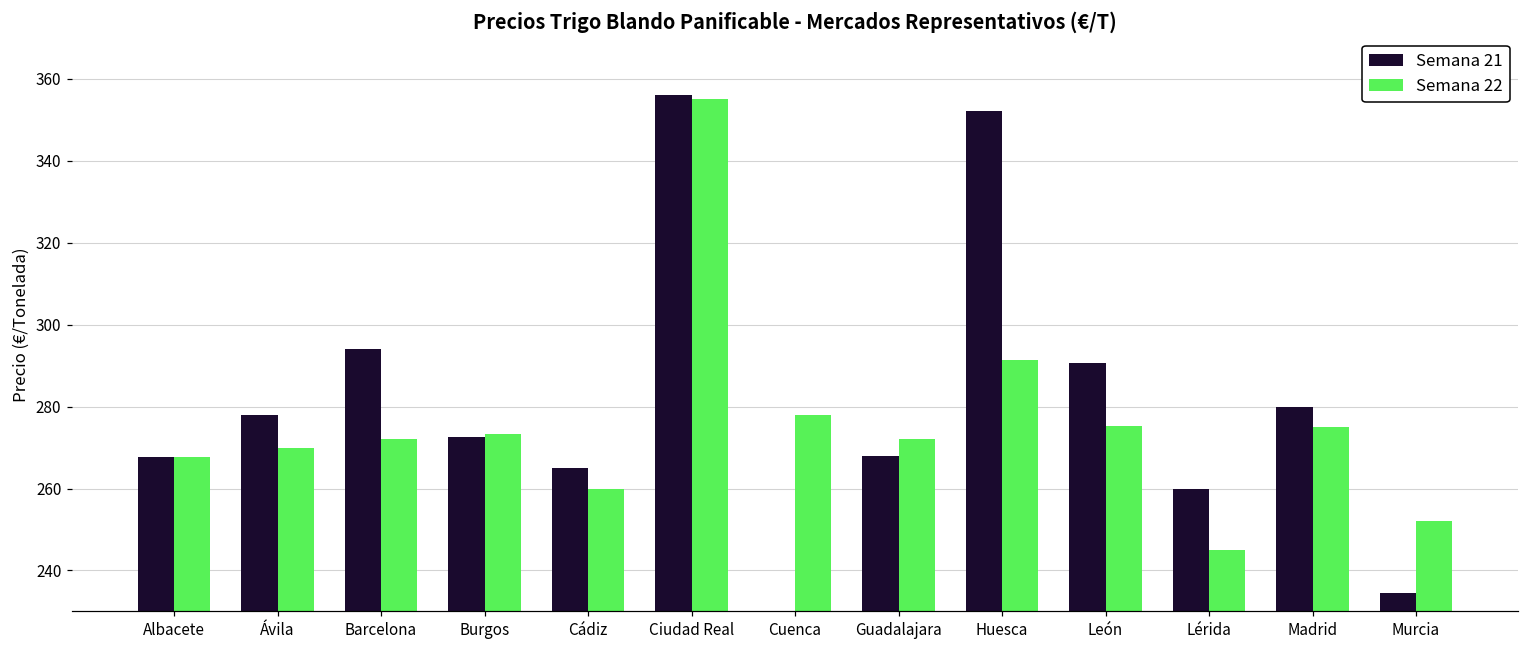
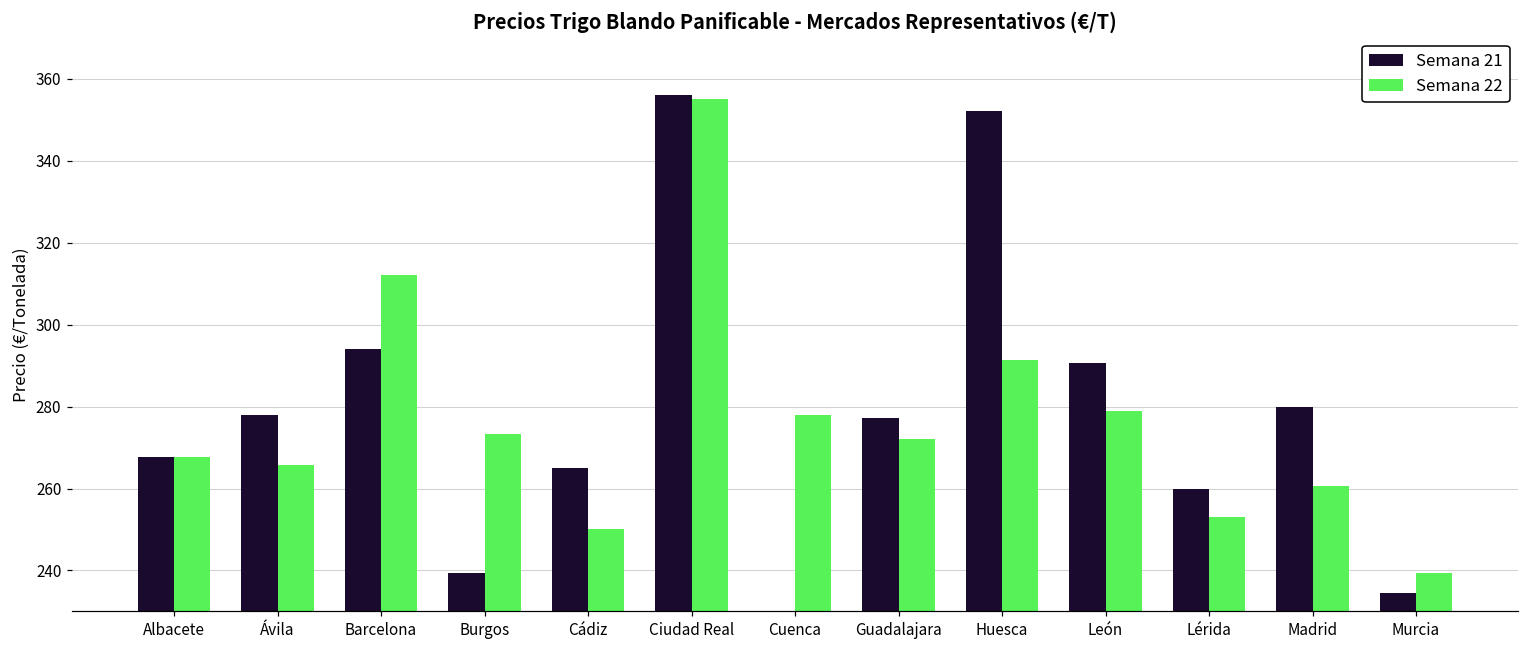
Semana 22, Ávila: 270 -> 266
Semana 22, Barcelona: 272 -> 312
Semana 21, Burgos: 273 -> 239
Semana 22, Cádiz: 260 -> 250
Semana 21, Guadalajara: 268 -> 277
Semana 22, León: 275 -> 279
Semana 22, Lérida: 245 -> 253
Semana 22, Madrid: 275 -> 261
Semana 22, Murcia: 252 -> 239
